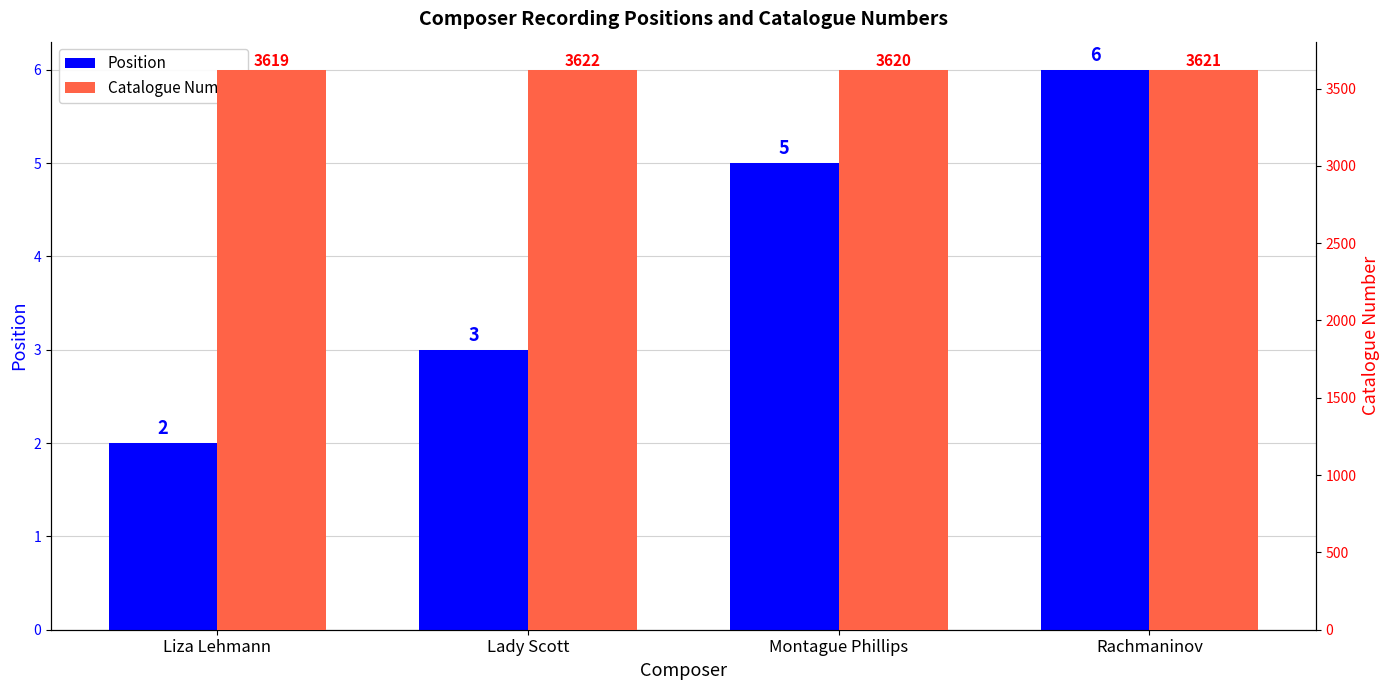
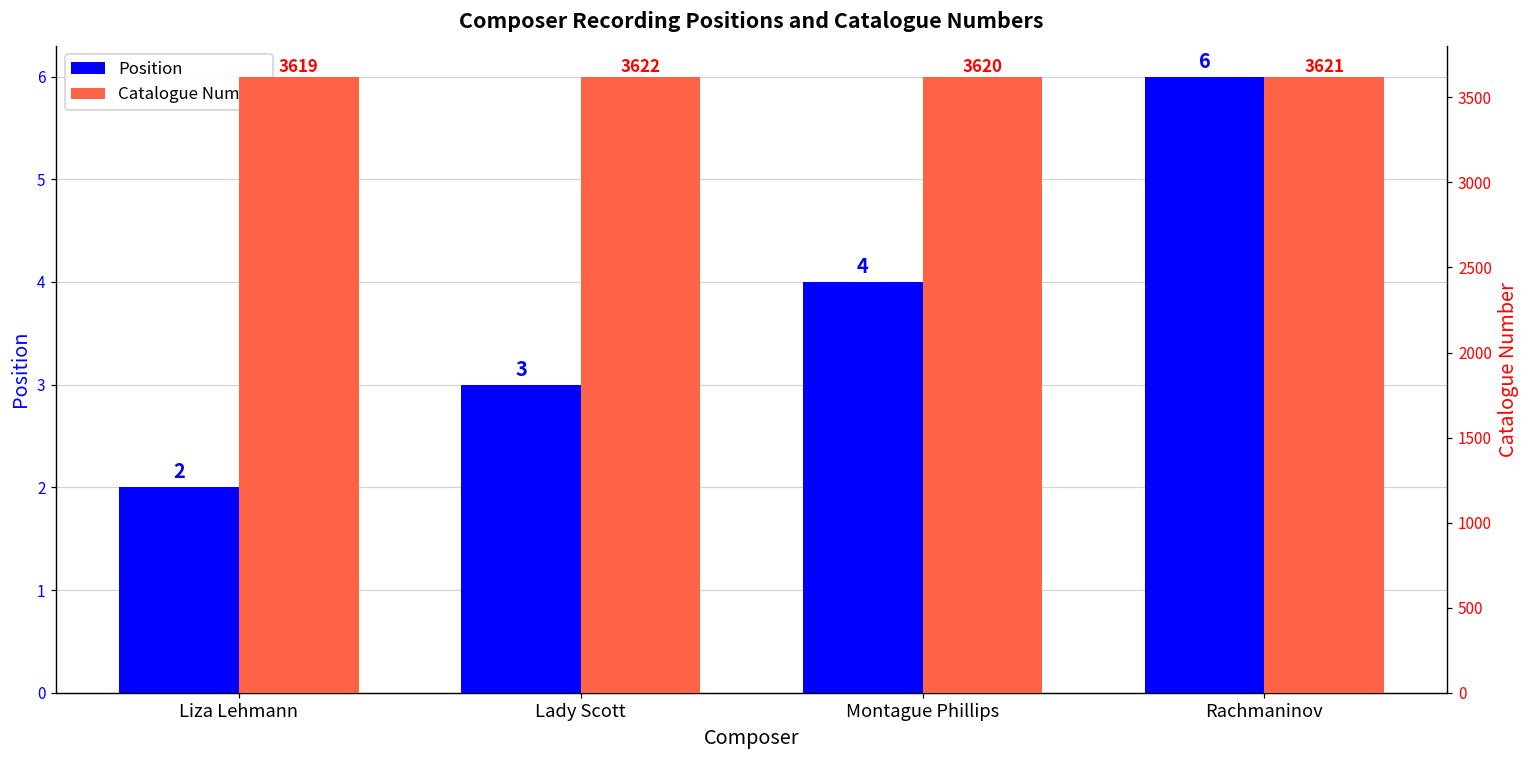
Position, Montague Phillips: 5 -> 4
